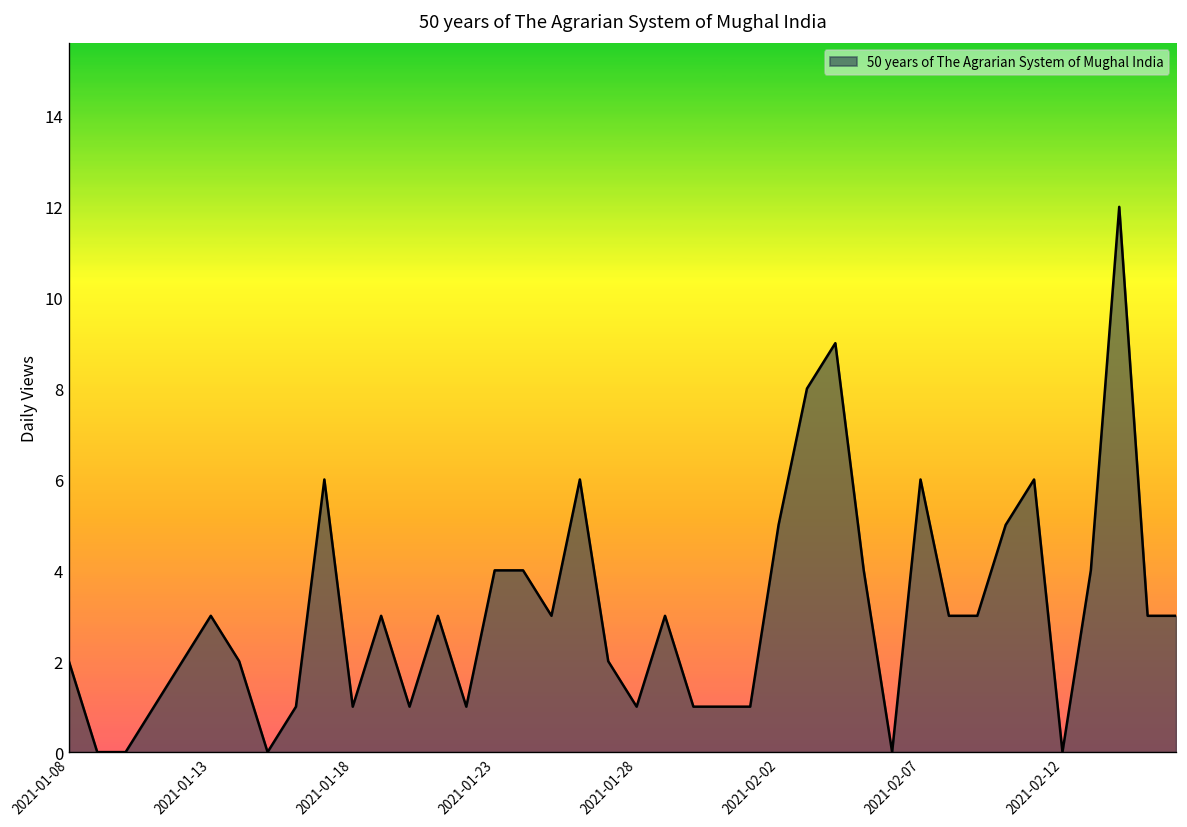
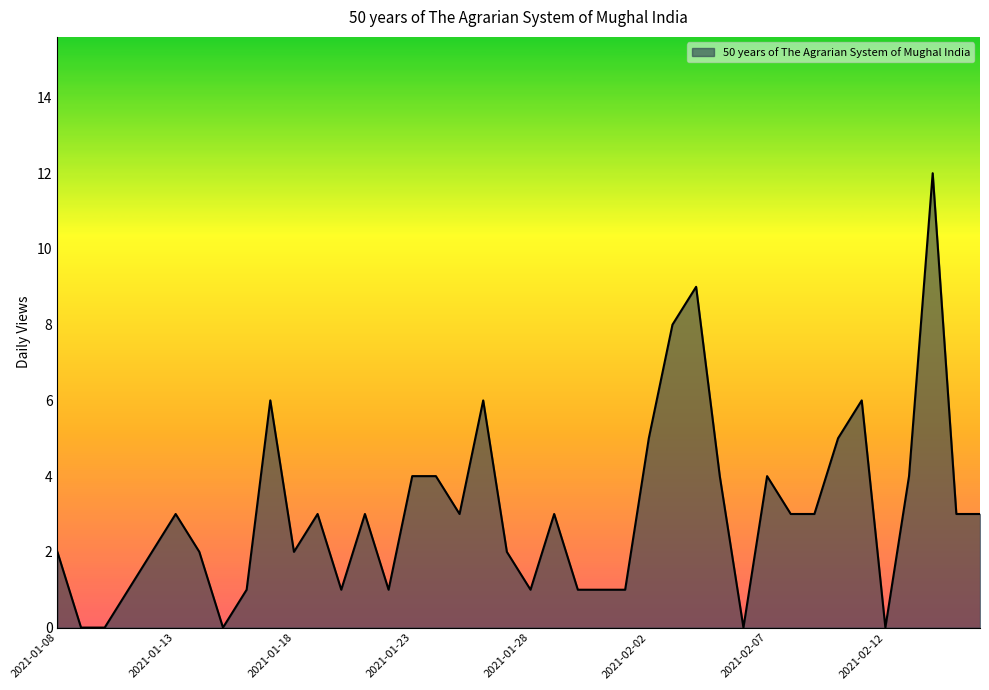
2021-01-18: 1 -> 2
2021-02-07: 6 -> 4
